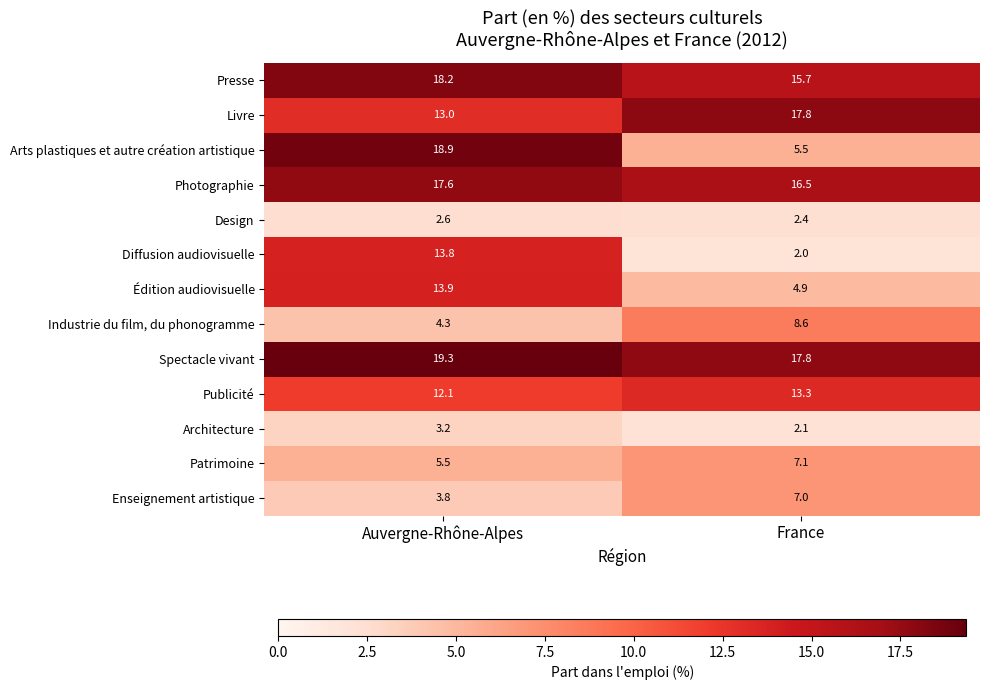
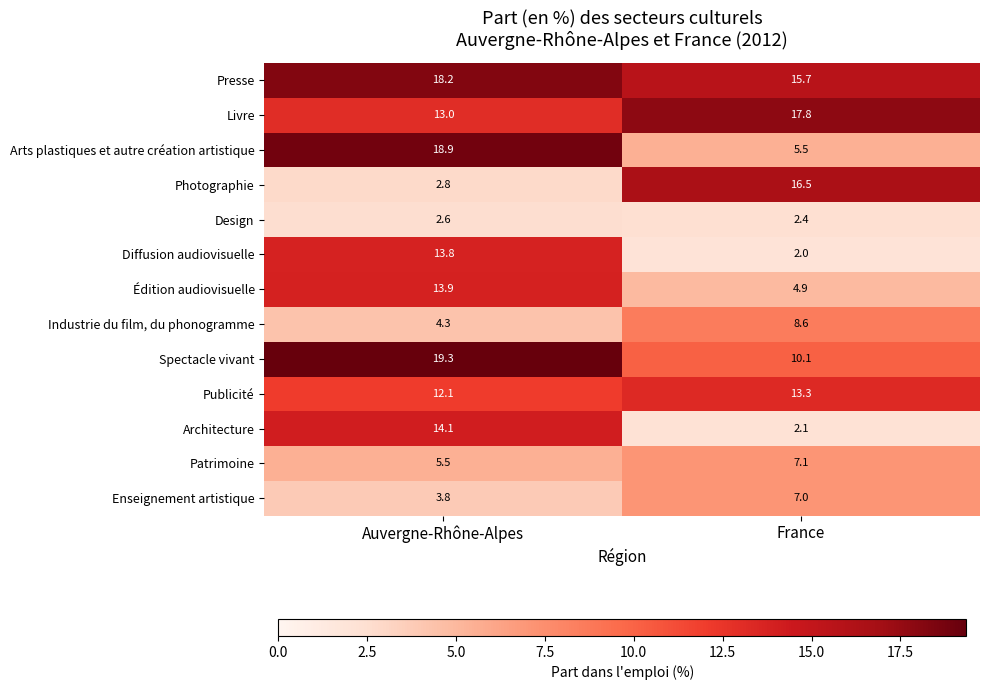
Photographie, Auvergne-Rhône-Alpes: 17.6 -> 2.8
Spectacle vivant, France: 17.8 -> 10.1
Architecture, Auvergne-Rhône-Alpes: 3.2 -> 14.1
